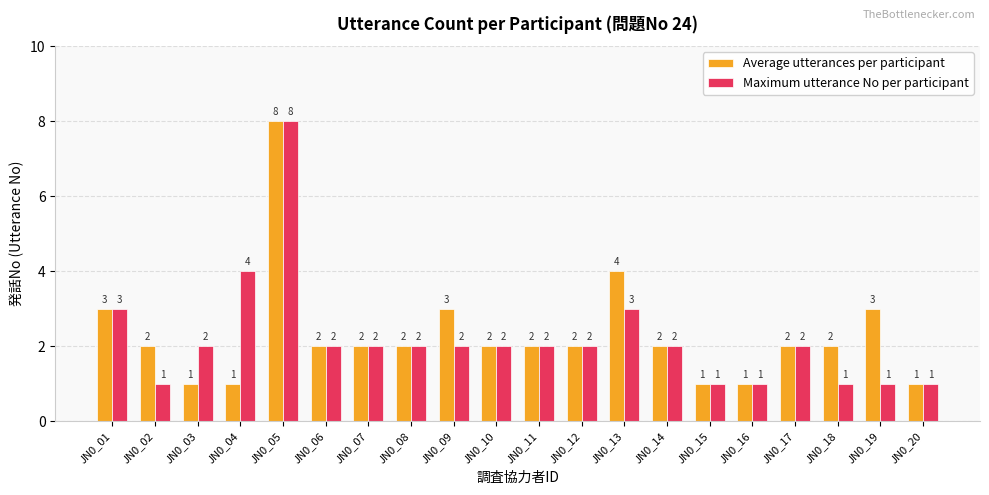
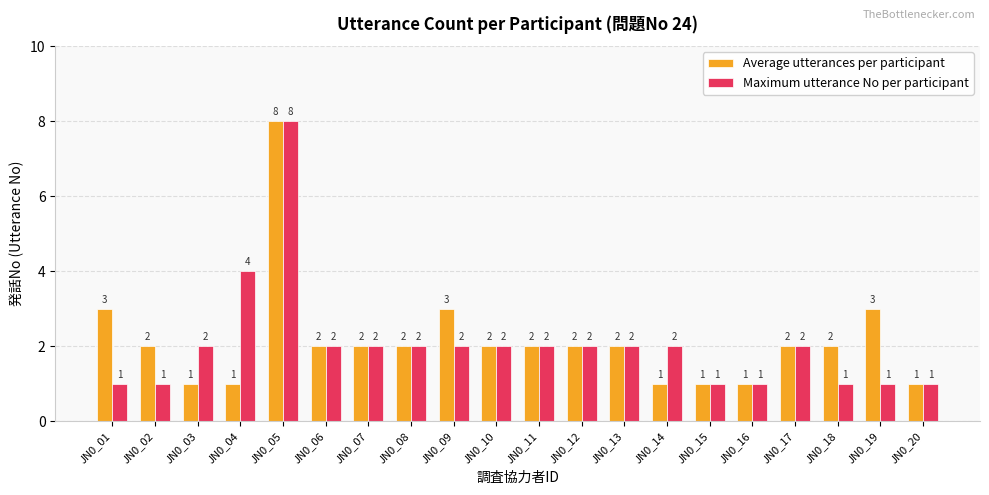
Maximum utterance No per participant, JN0_01: 3 -> 1
Average utterances per participant, JN0_13: 4 -> 2
Maximum utterance No per participant, JN0_13: 3 -> 2
Average utterances per participant, JN0_14: 2 -> 1
